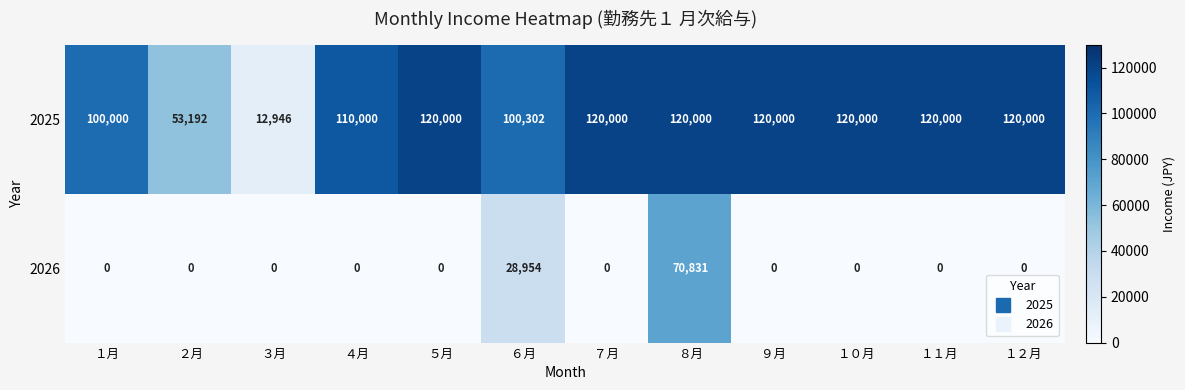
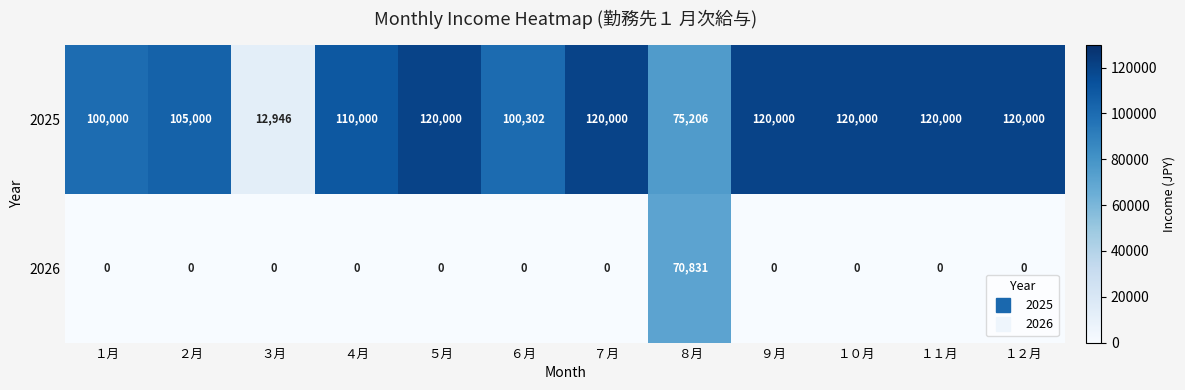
2025, ２月: 53,192 -> 105,000
2025, ８月: 120,000 -> 75,206
2026, ６月: 28,954 -> 0
